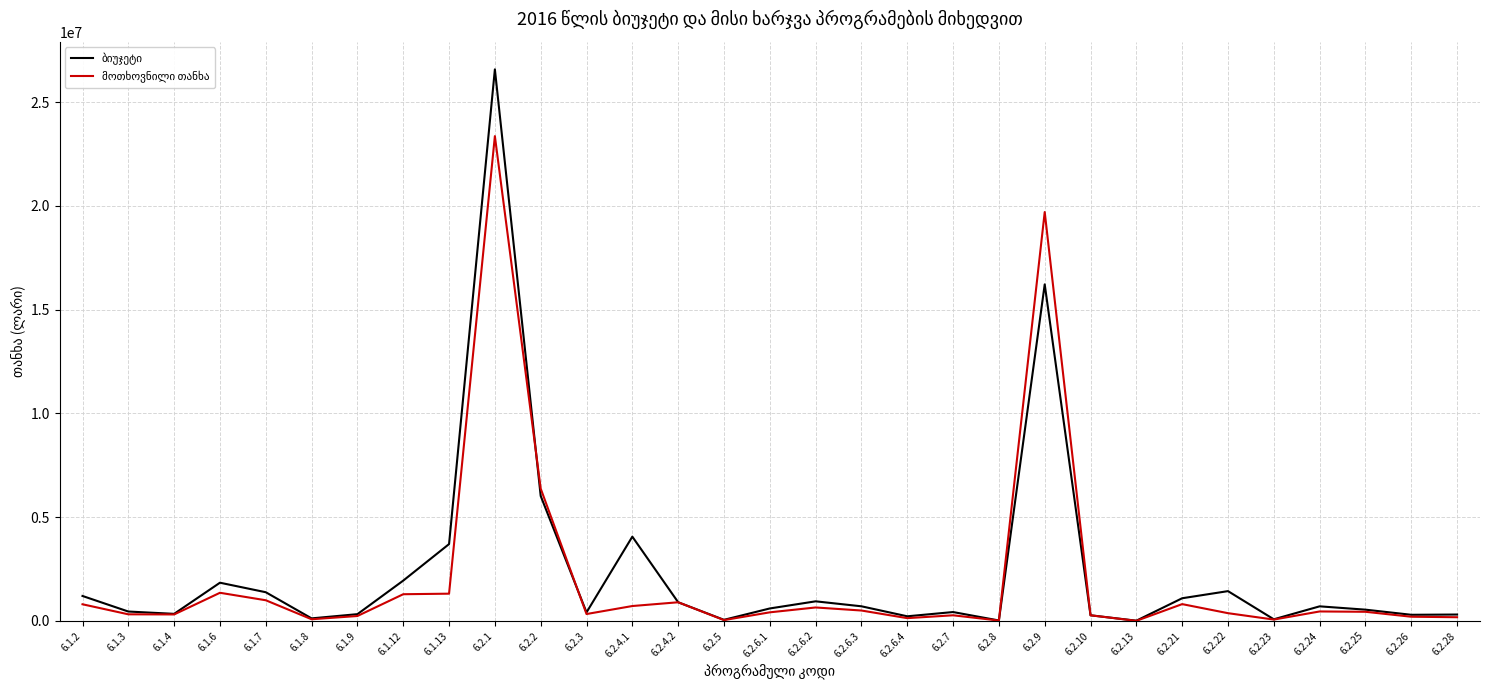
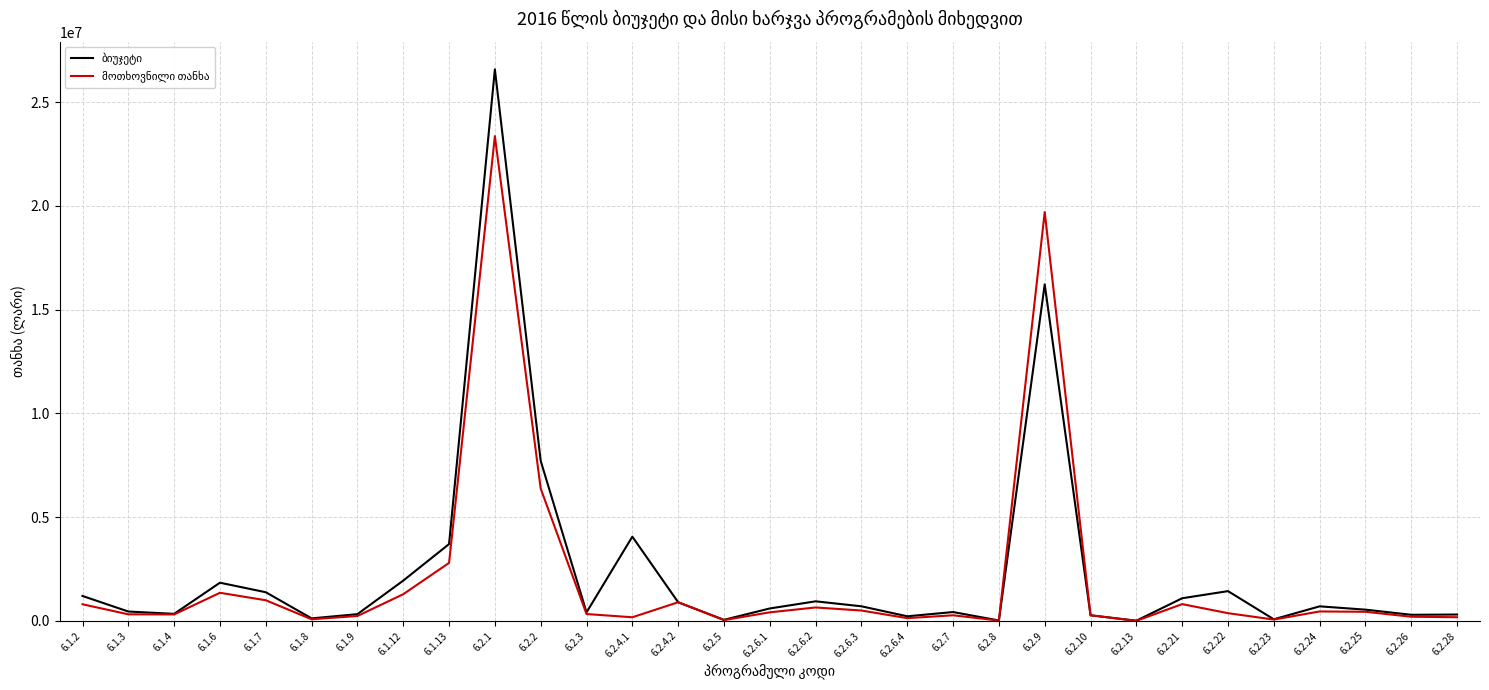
მოთხოვნილი თანხა, 6.1.13: 1300000 -> 2800000
ბიუჯეტი, 6.2.2: 6000000 -> 7700000
მოთხოვნილი თანხა, 6.2.4.1: 700000 -> 200000
